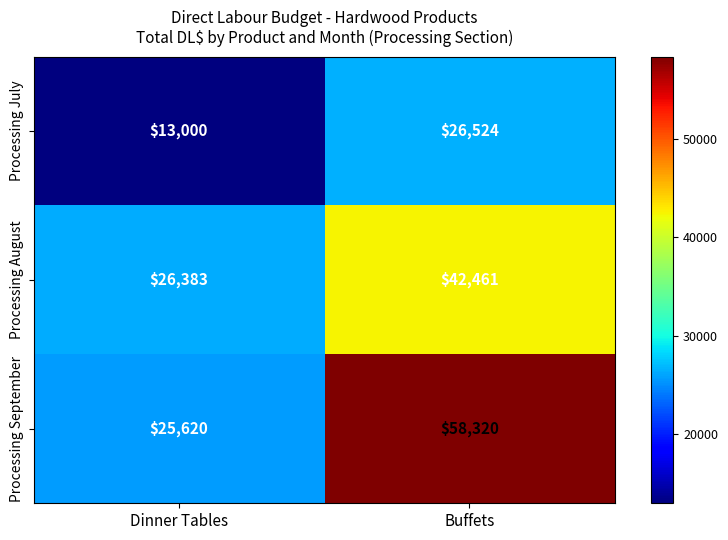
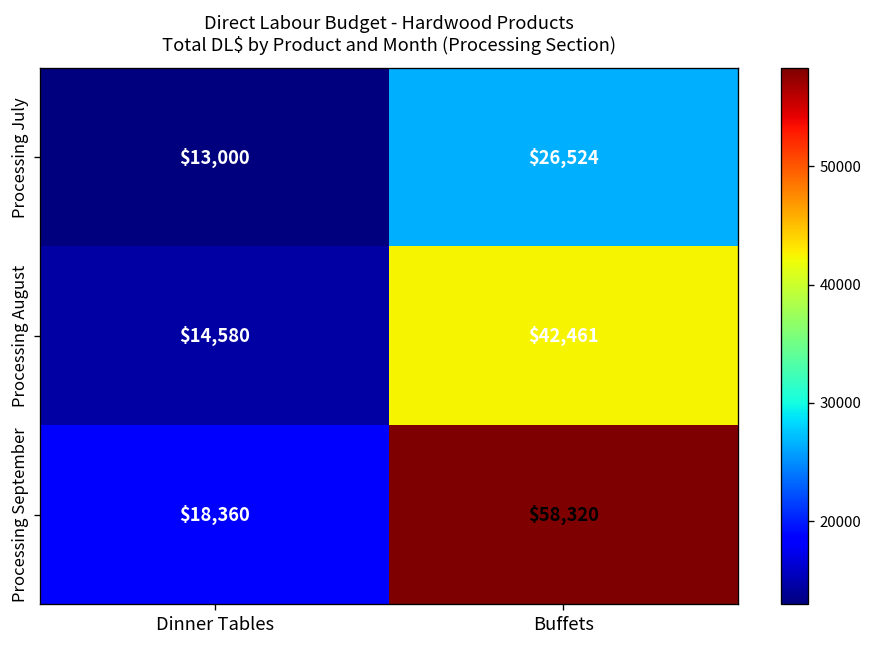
Processing August, Dinner Tables: $26,383 -> $14,580
Processing September, Dinner Tables: $25,620 -> $18,360
